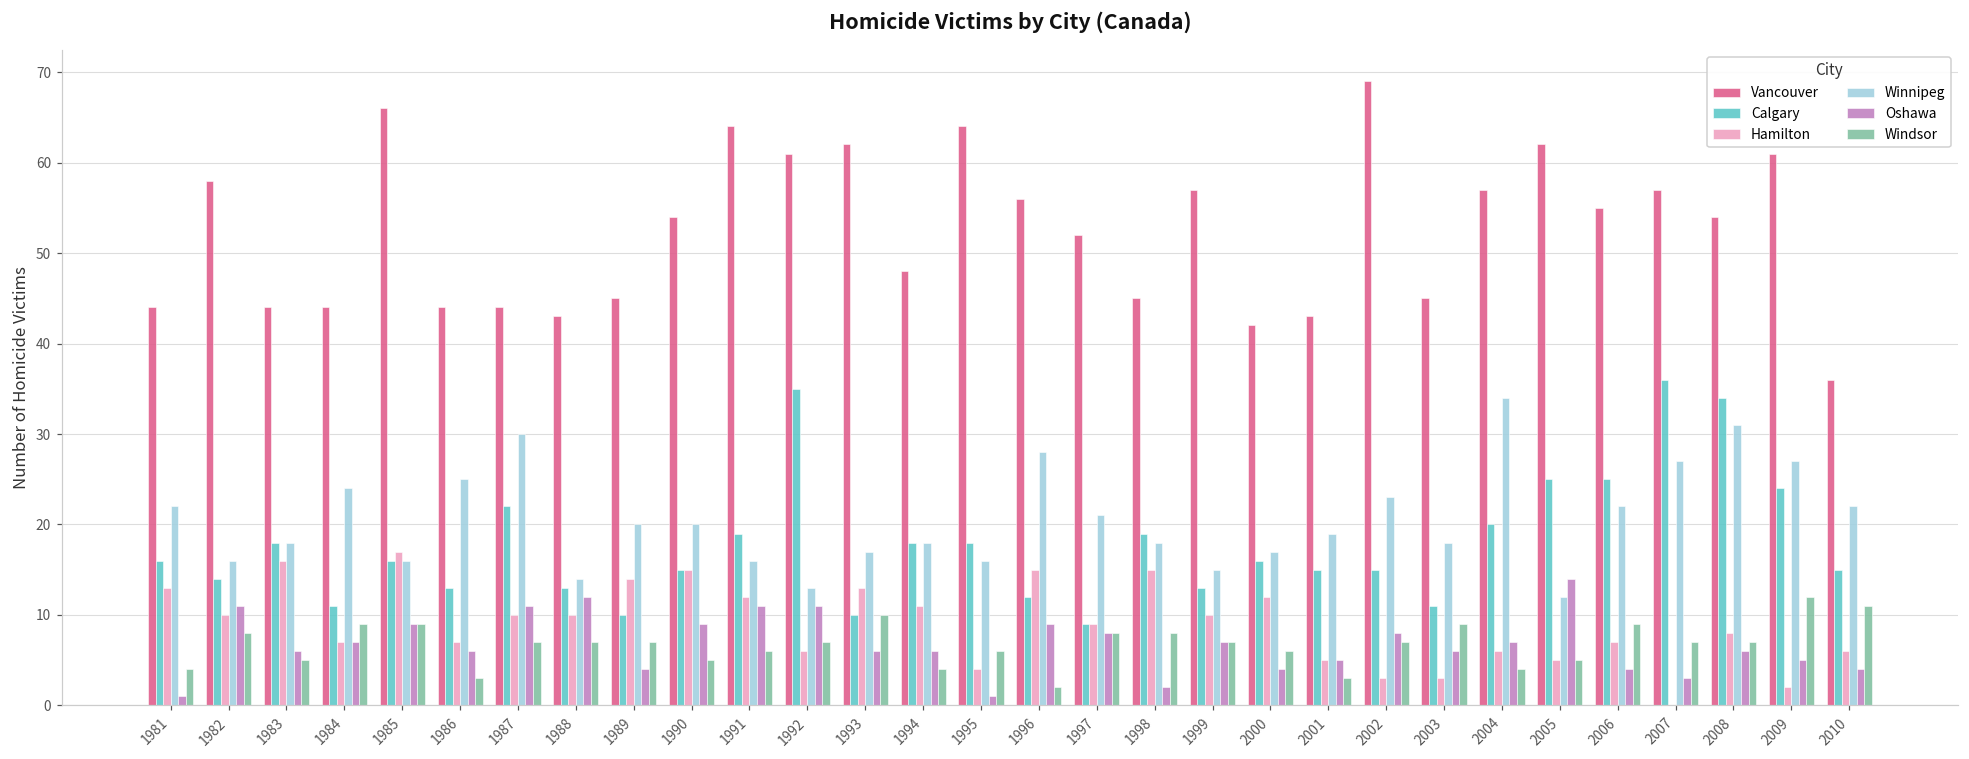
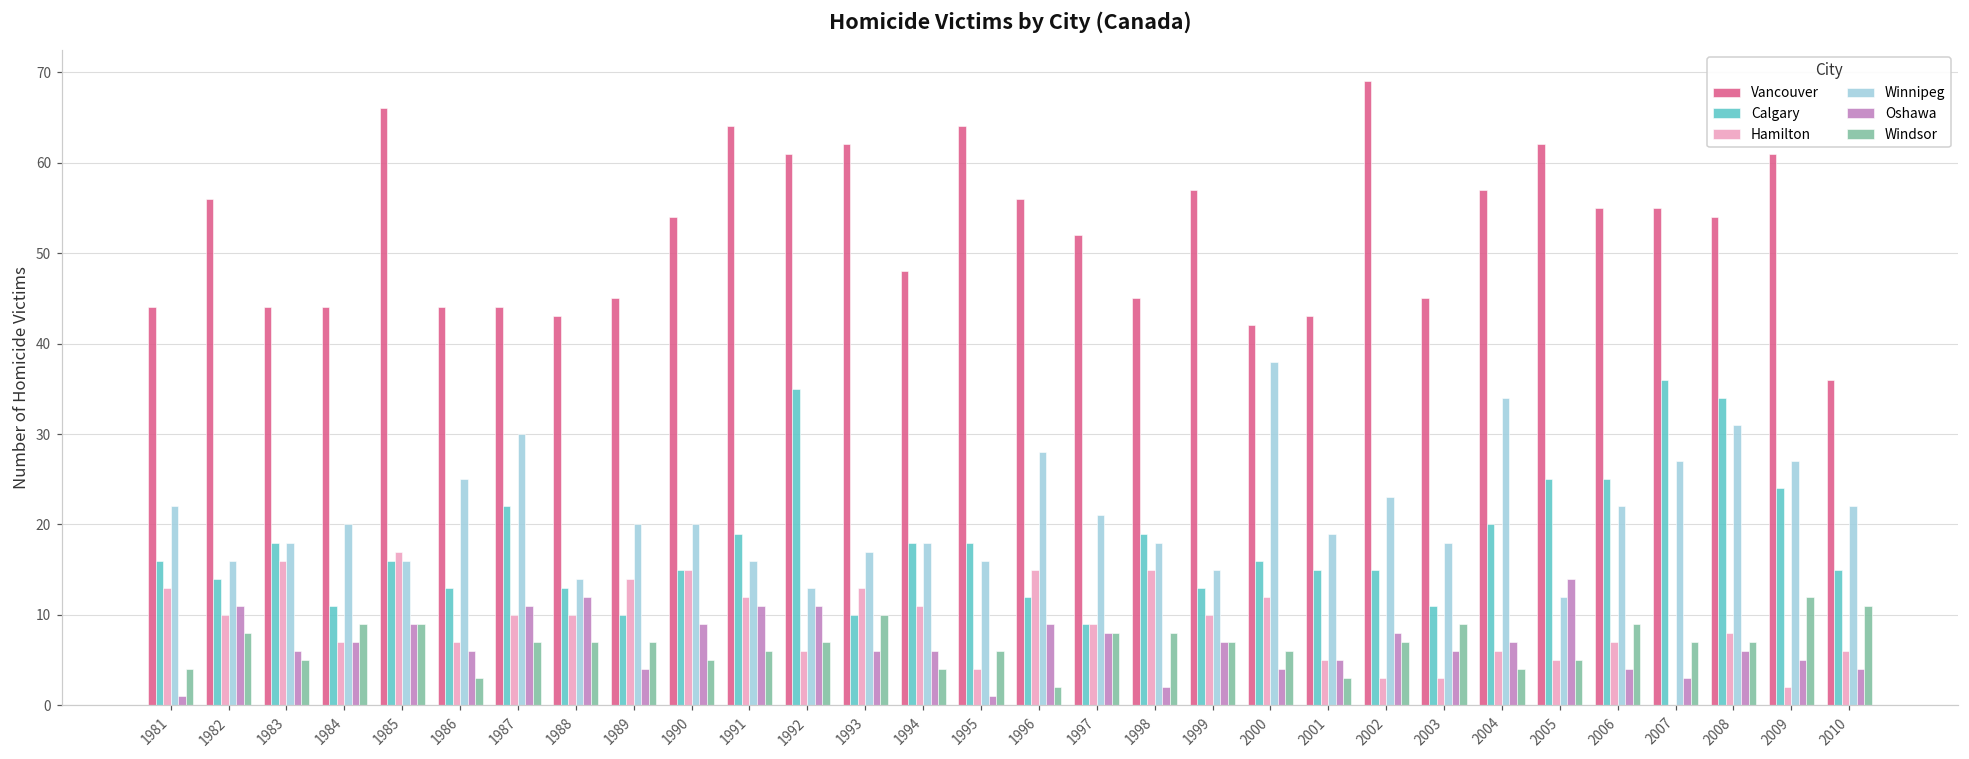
Vancouver, 1982: 58 -> 56
Winnipeg, 1984: 24 -> 20
Winnipeg, 2000: 17 -> 38
Vancouver, 2007: 57 -> 55
